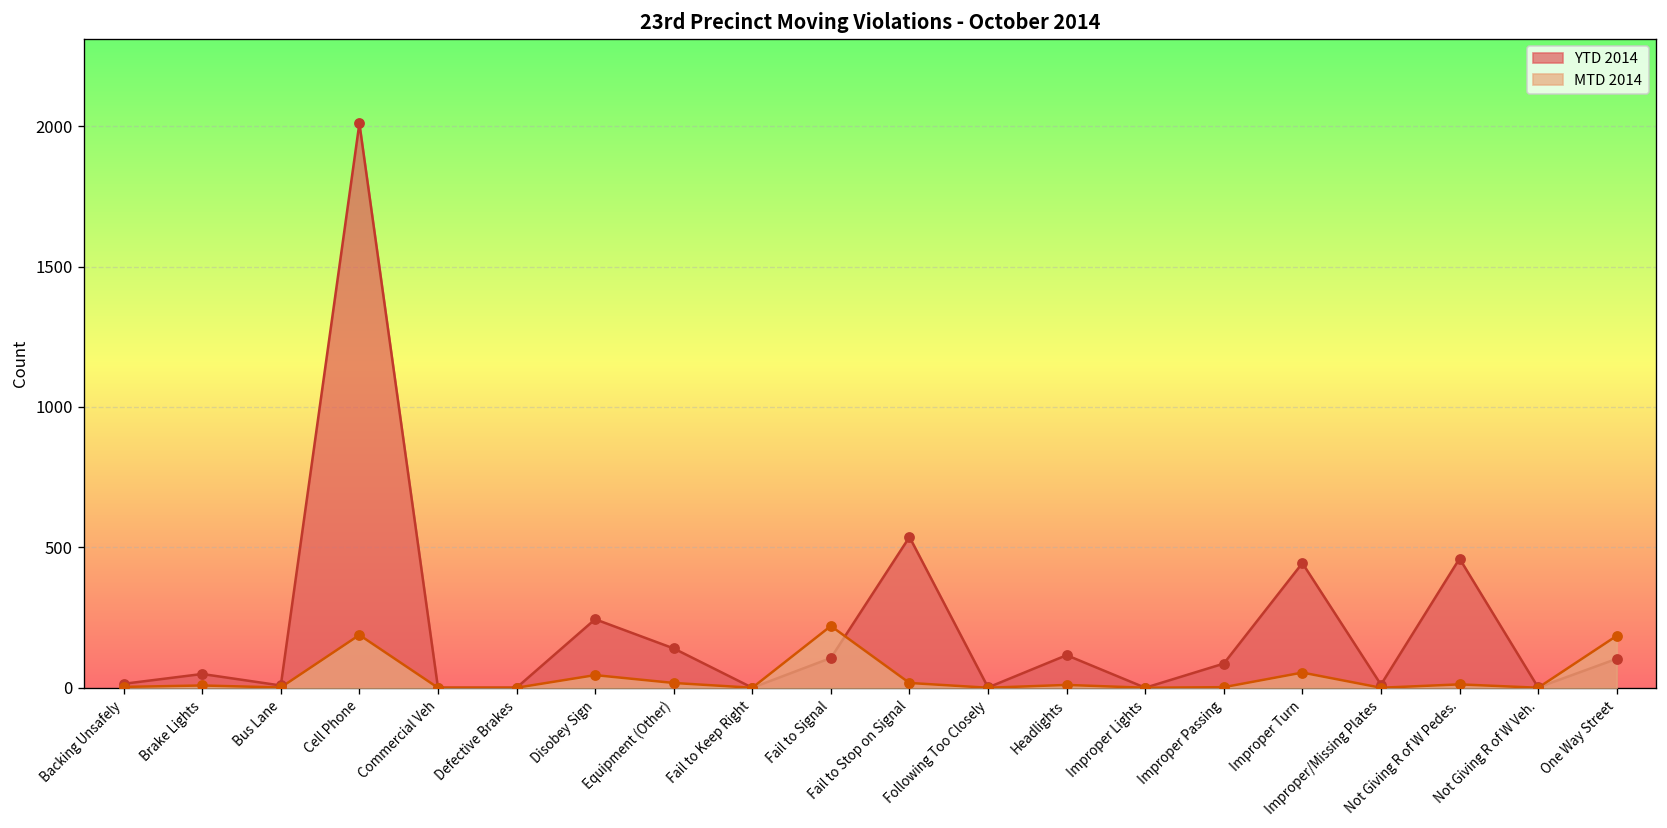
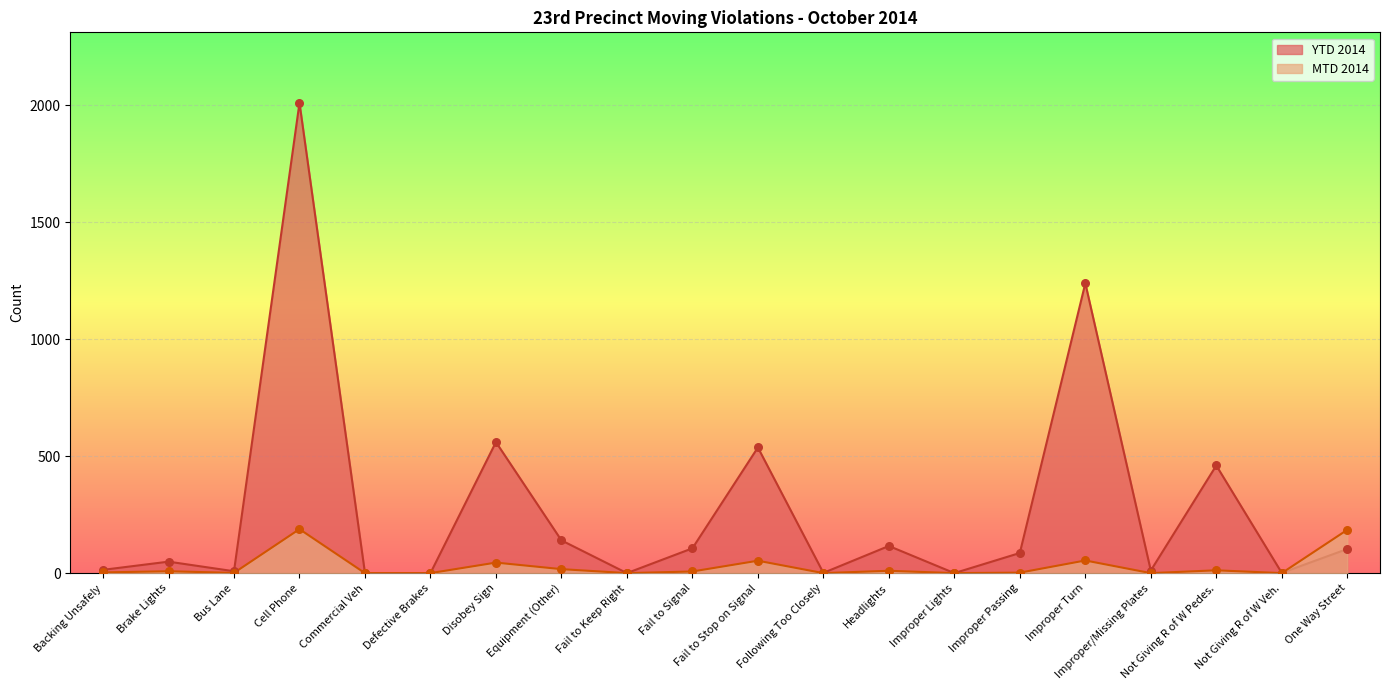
YTD 2014, Disobey Sign: 240 -> 560
MTD 2014, Fail to Signal: 220 -> 10
MTD 2014, Fail to Stop on Signal: 20 -> 50
YTD 2014, Improper Turn: 440 -> 1240
